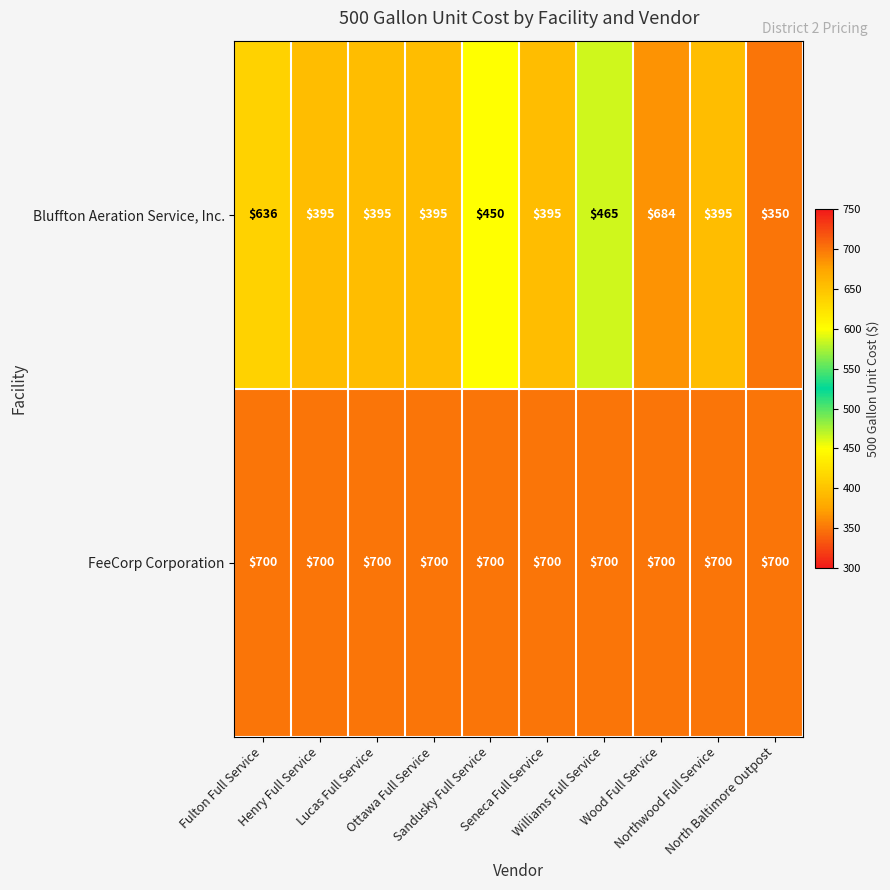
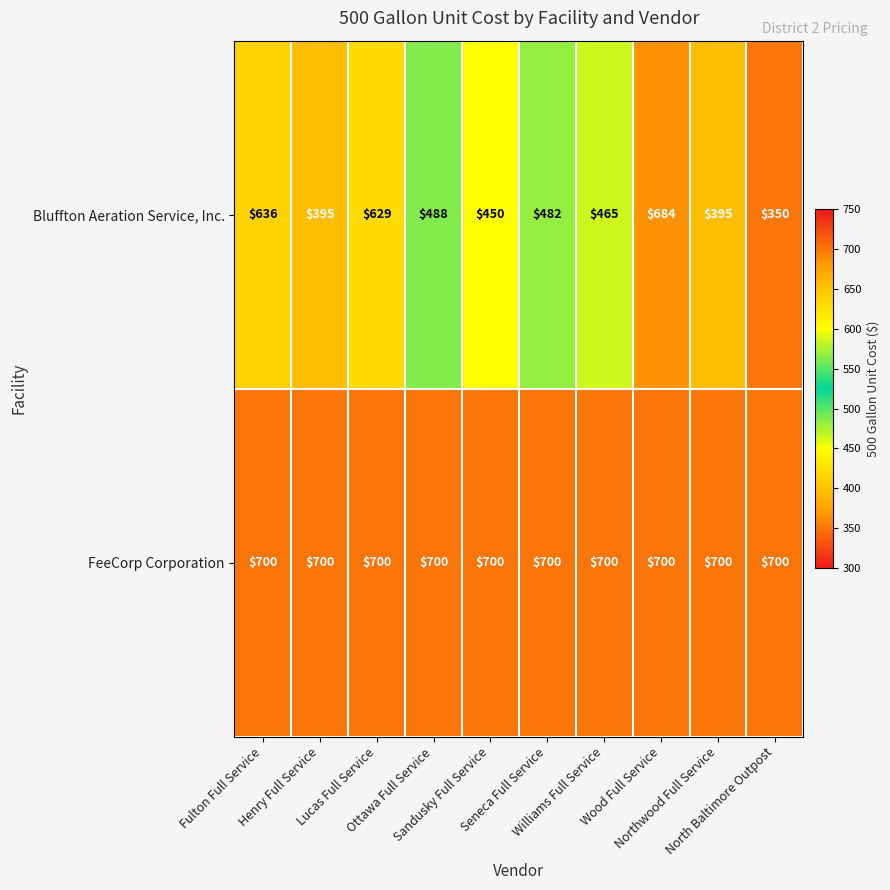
Bluffton Aeration Service, Inc., Lucas Full Service: $395 -> $629
Bluffton Aeration Service, Inc., Ottawa Full Service: $395 -> $488
Bluffton Aeration Service, Inc., Seneca Full Service: $395 -> $482
